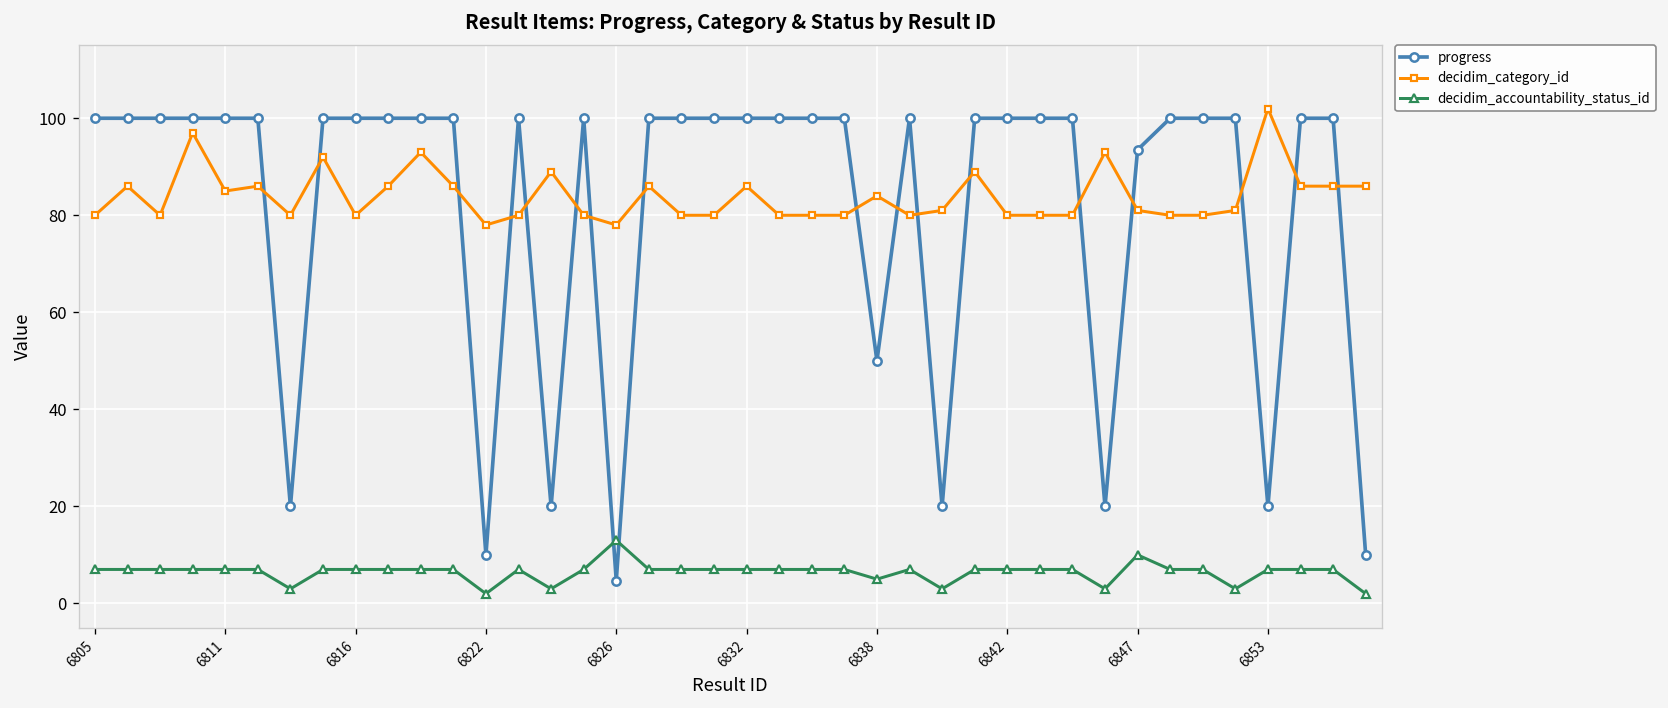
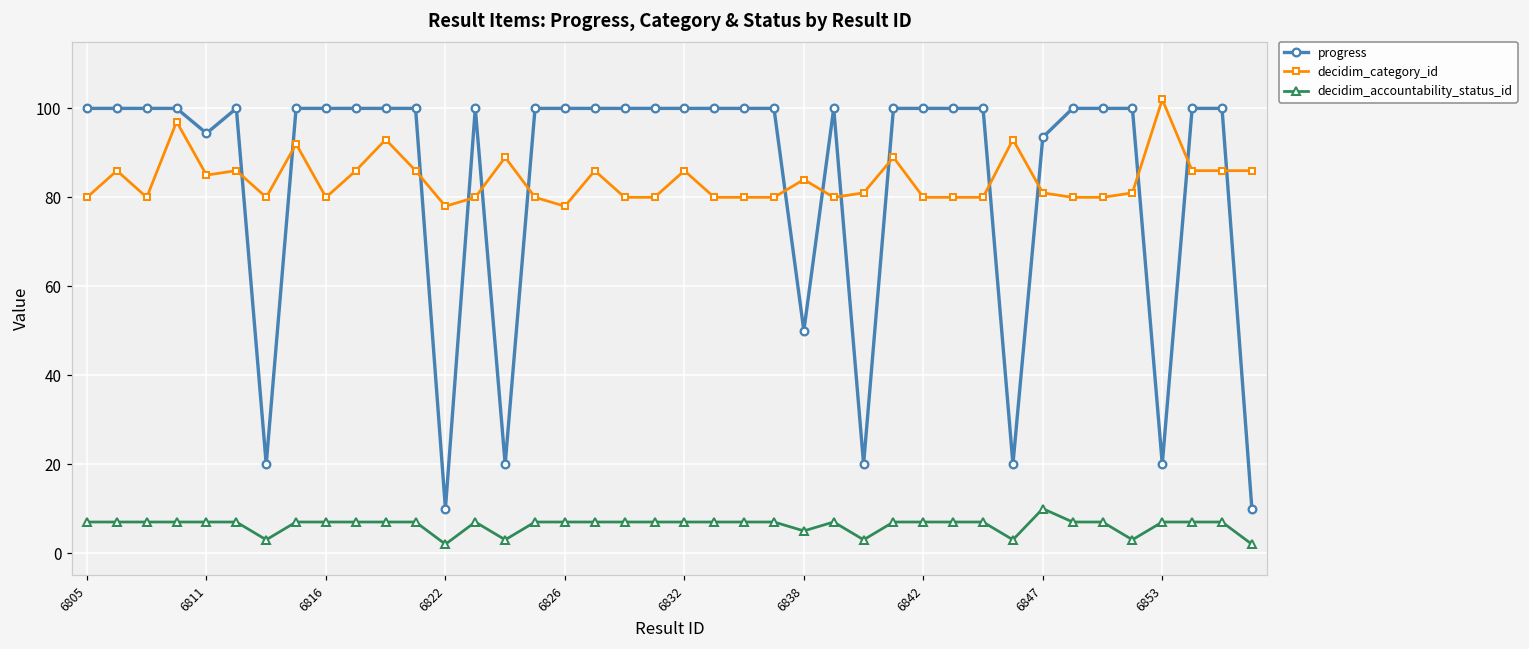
progress, 6811: 100 -> 94
progress, 6826: 5 -> 100
decidim_accountability_status_id, 6826: 13 -> 7
